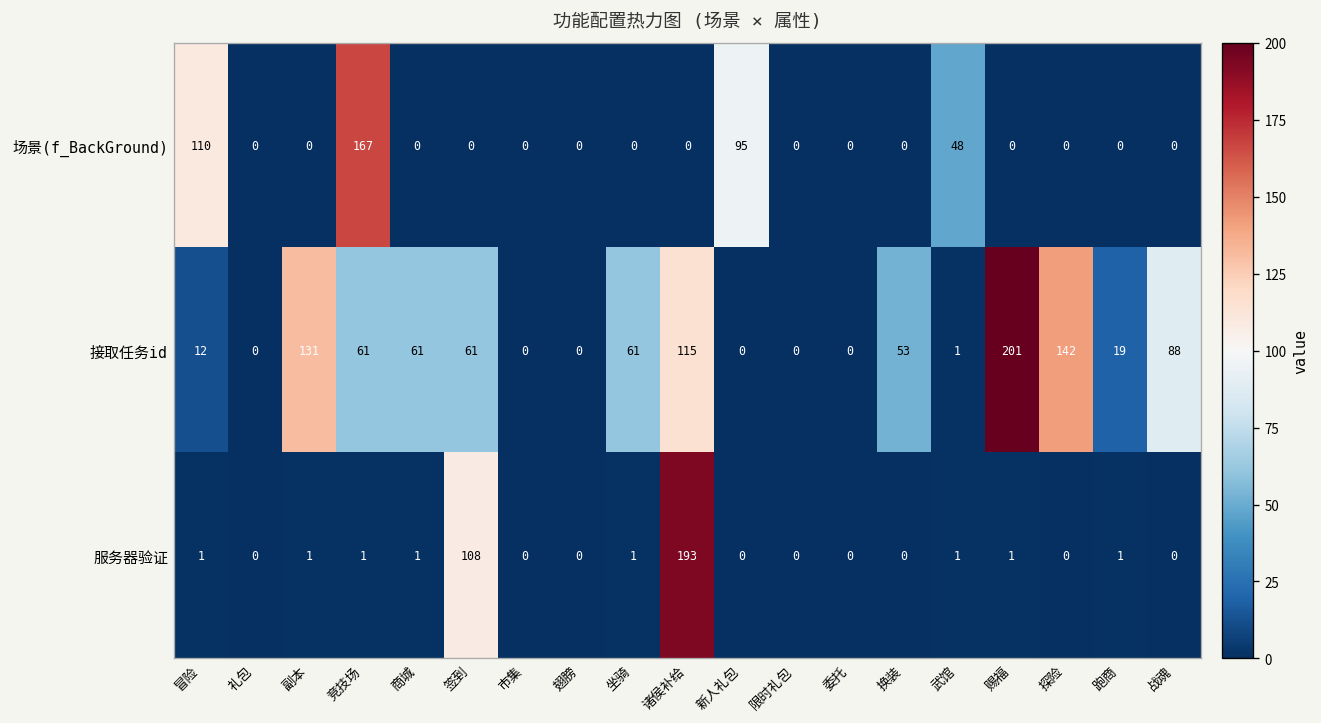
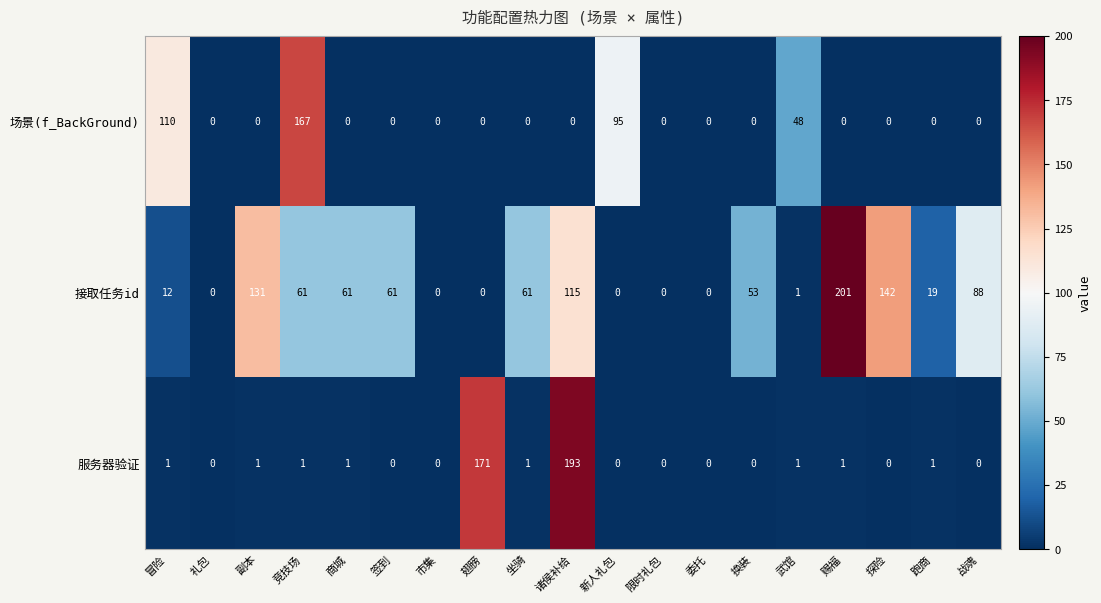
服务器验证, 签到: 108 -> 0
服务器验证, 翅膀: 0 -> 171
